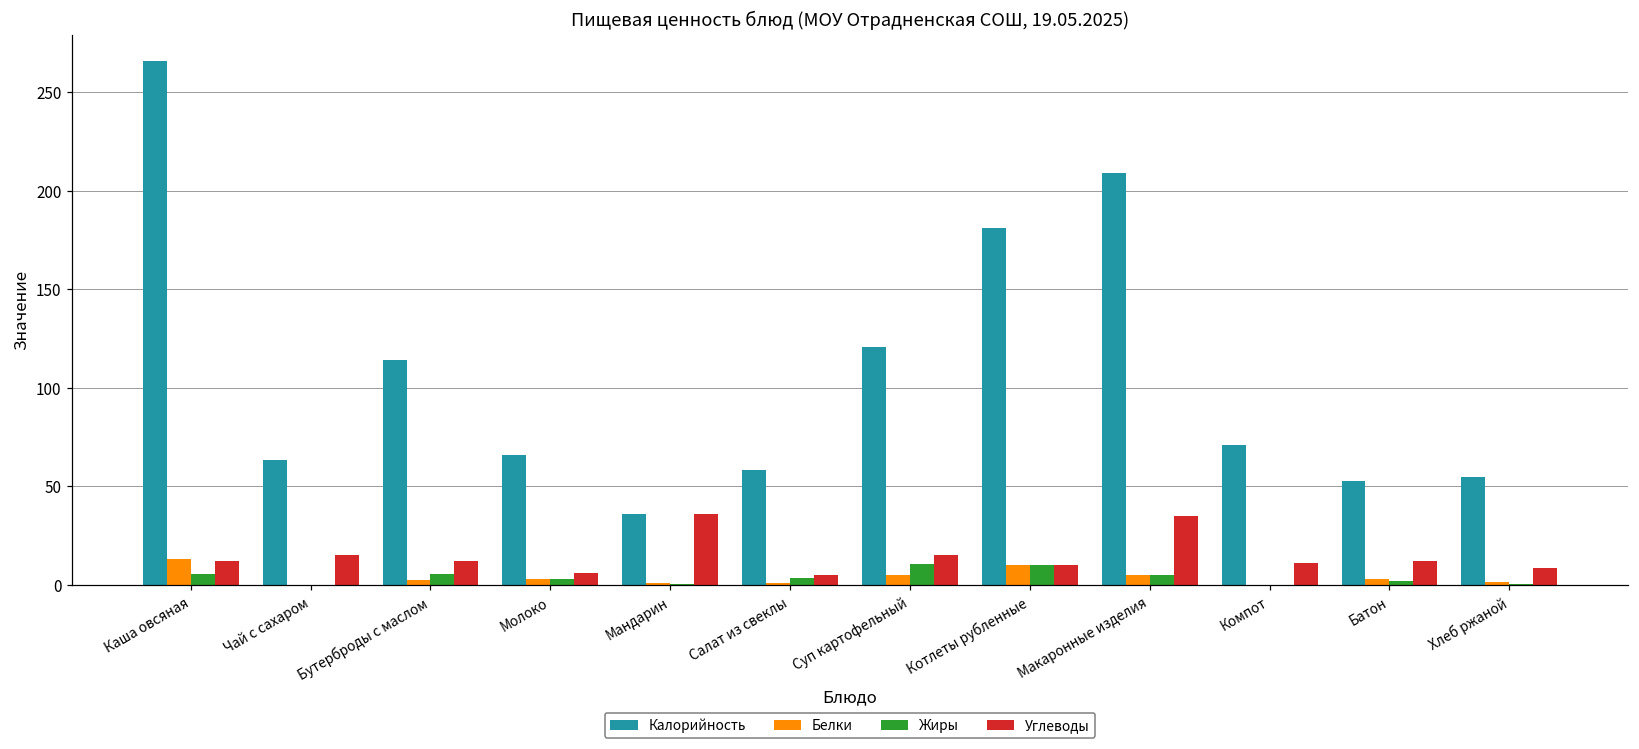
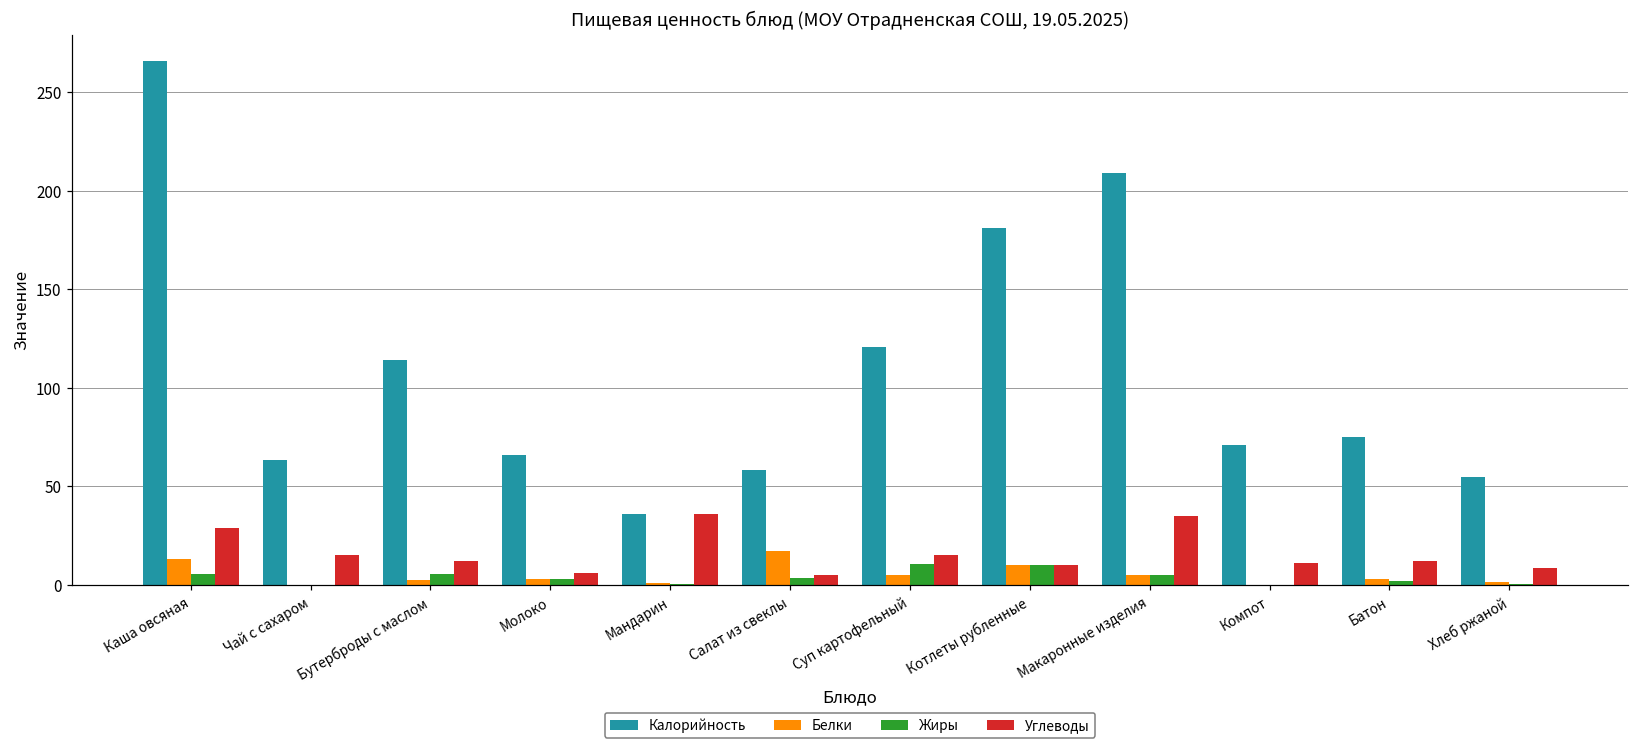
Углеводы, Каша овсяная: 12 -> 29
Белки, Салат из свеклы: 1 -> 17
Калорийность, Батон: 53 -> 75
